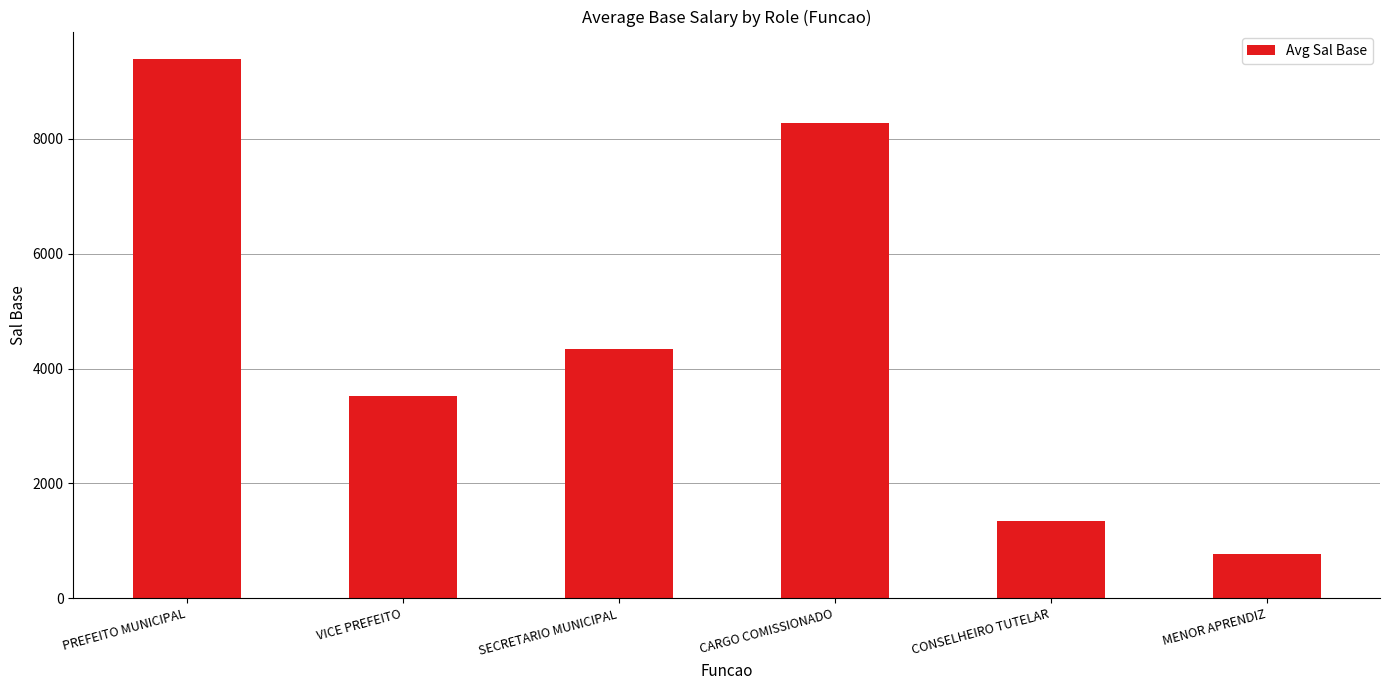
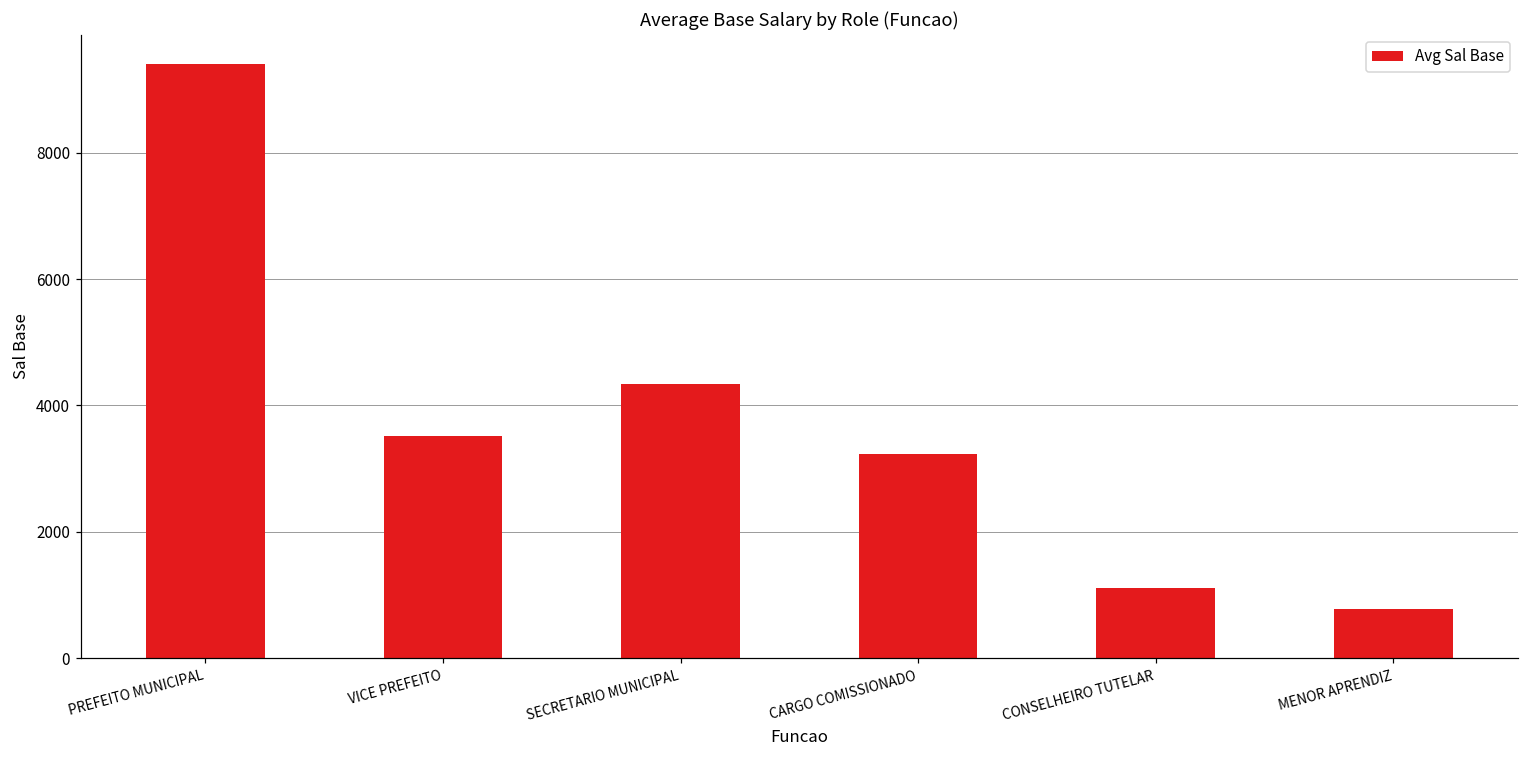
CARGO COMISSIONADO: 8300 -> 3200
CONSELHEIRO TUTELAR: 1400 -> 1100
